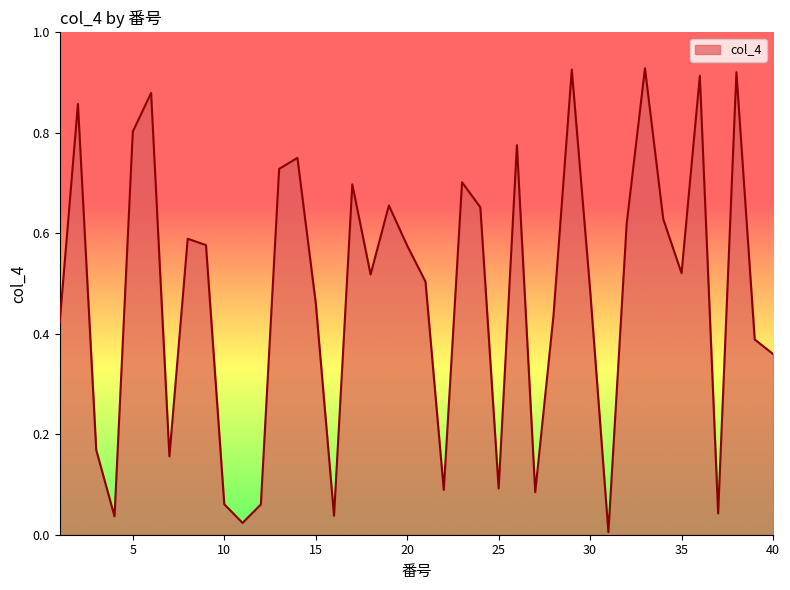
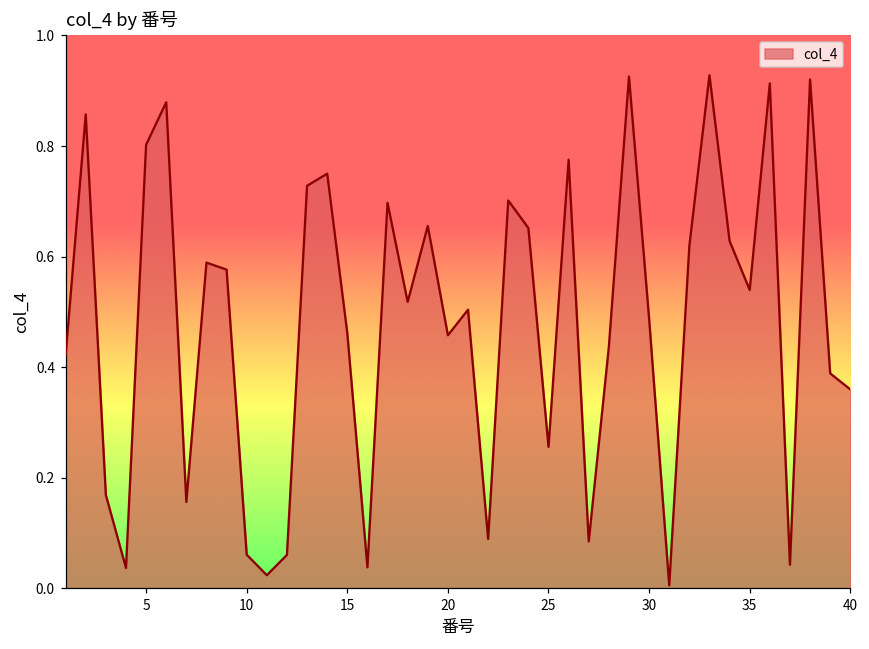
20: 0.58 -> 0.46
25: 0.09 -> 0.26
35: 0.52 -> 0.54
